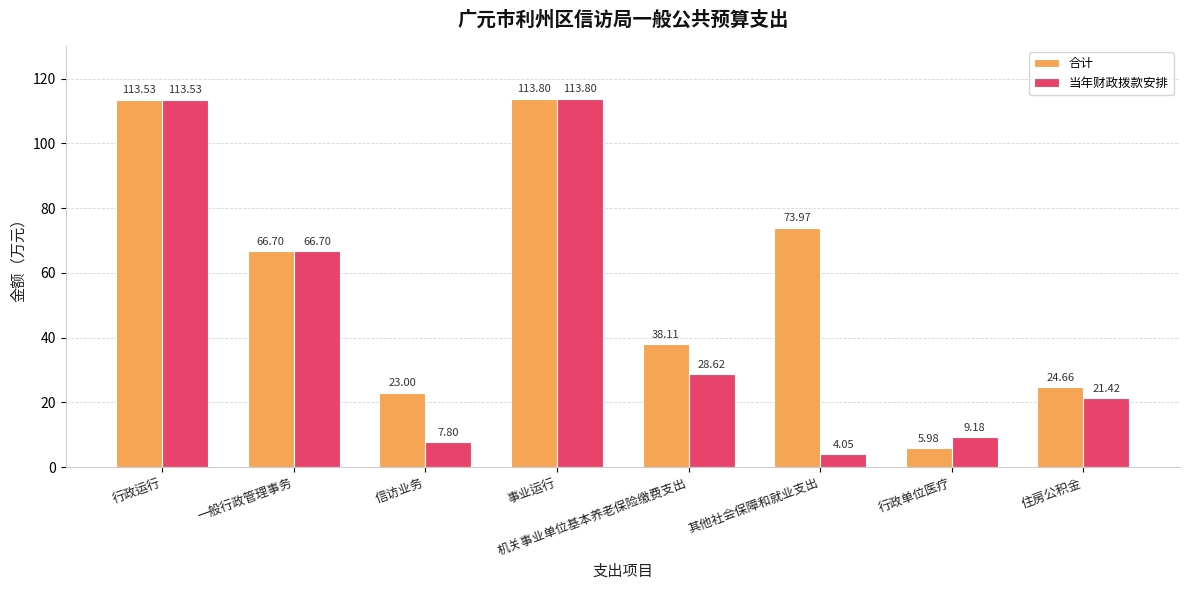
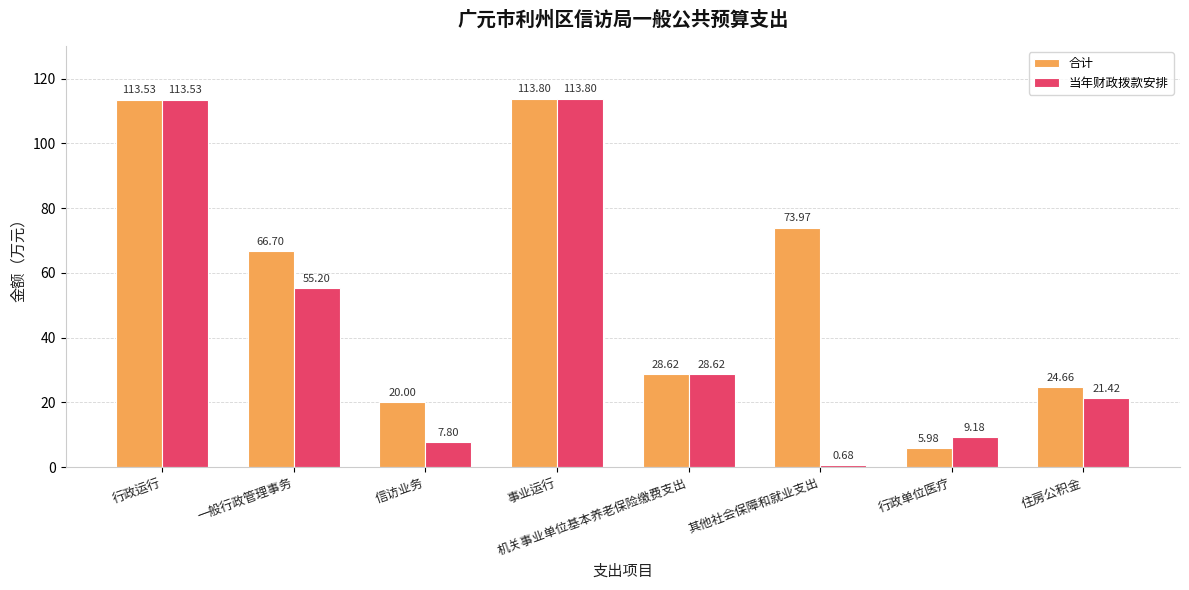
当年财政拨款安排, 一般行政管理事务: 66.70 -> 55.20
合计, 信访业务: 23.00 -> 20.00
合计, 机关事业单位基本养老保险缴费支出: 38.11 -> 28.62
当年财政拨款安排, 其他社会保障和就业支出: 4.05 -> 0.68
